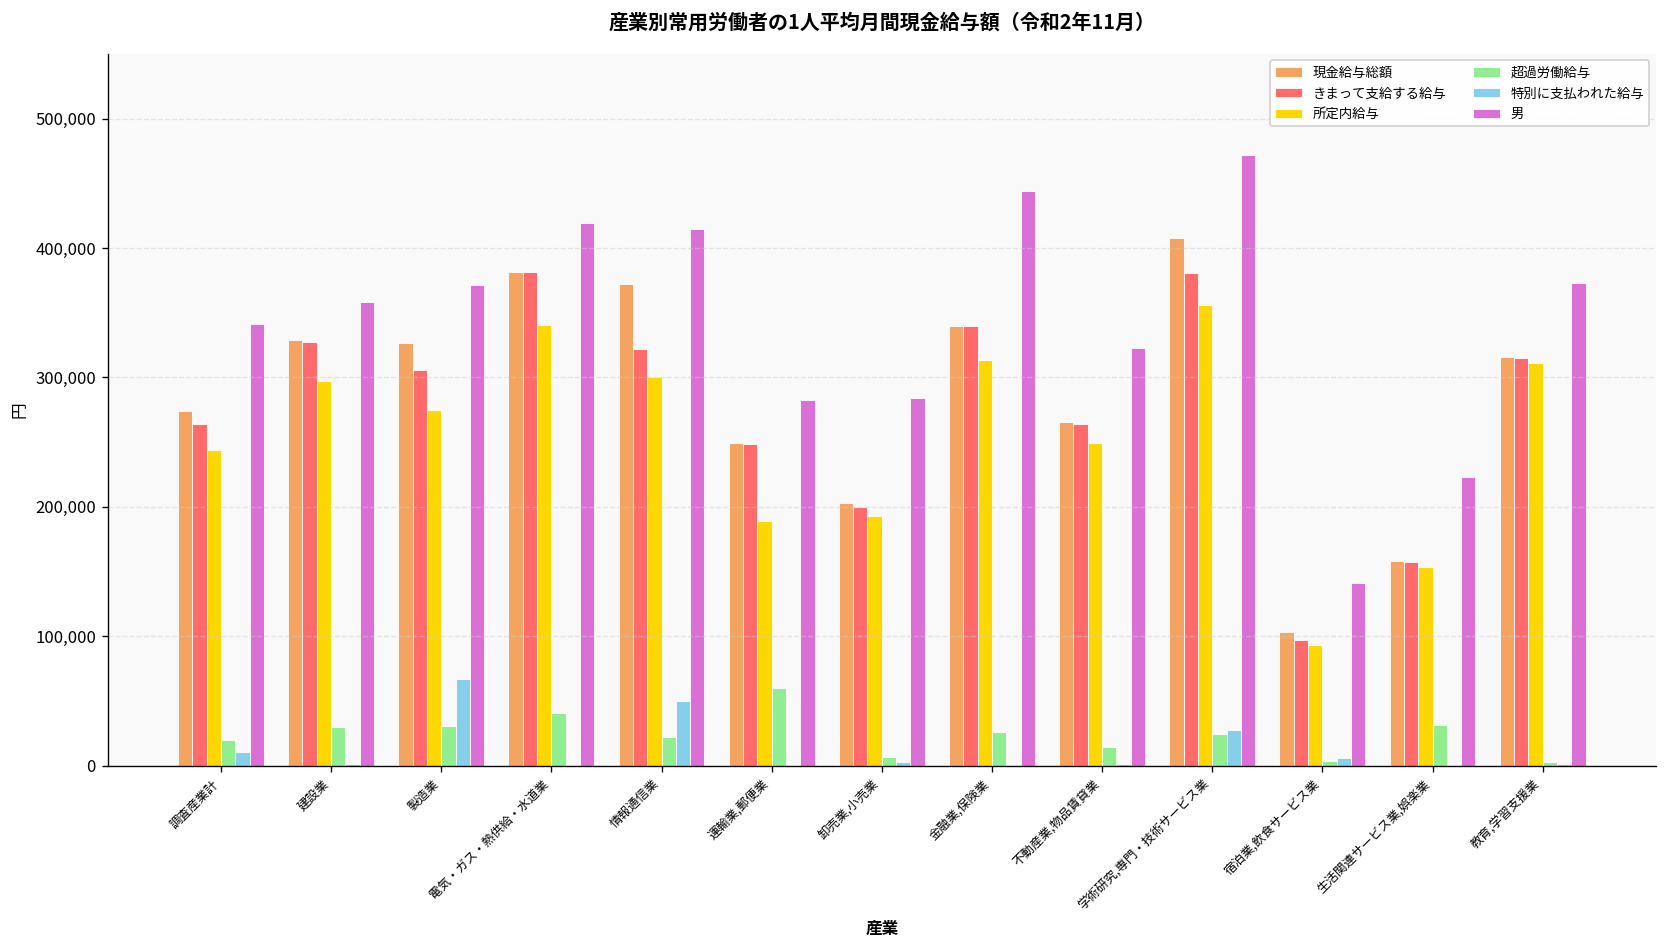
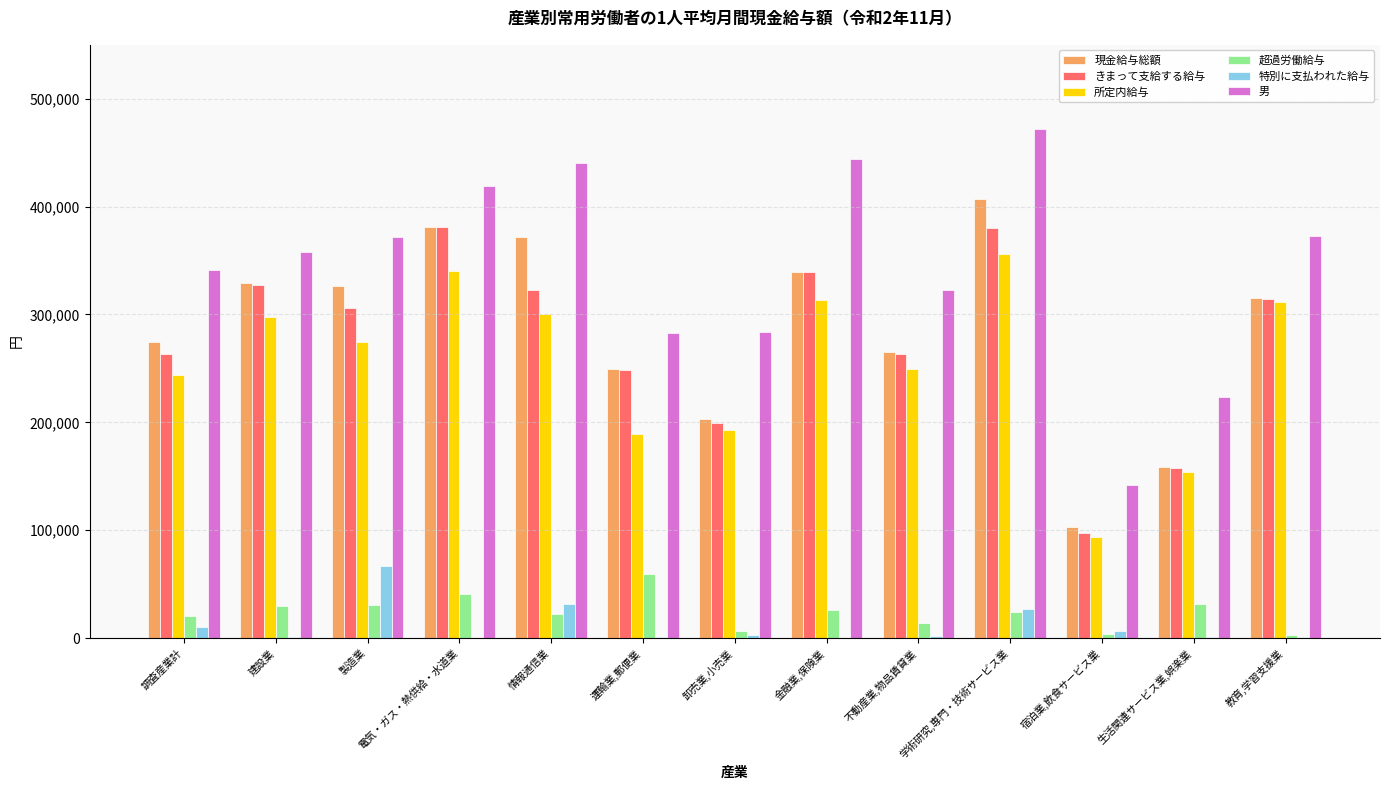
特別に支払われた給与, 情報通信業: 50,000 -> 32,000
男, 情報通信業: 414,000 -> 441,000
